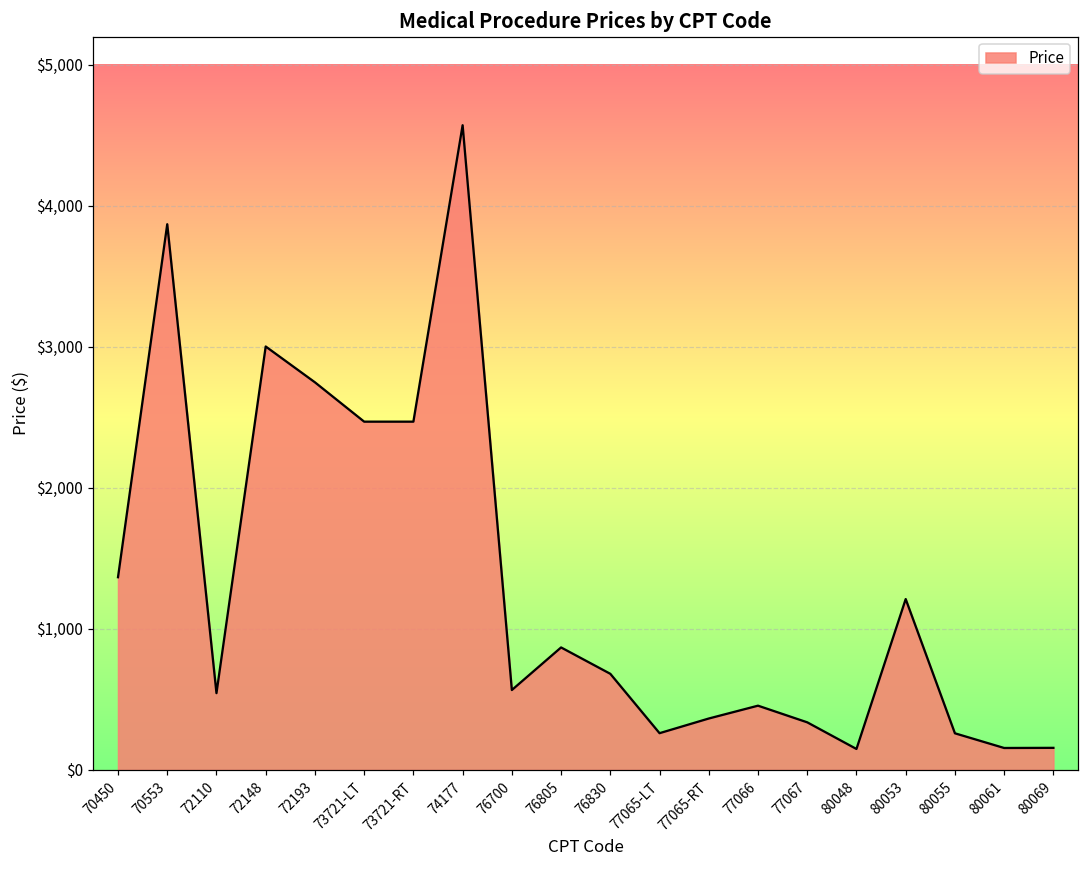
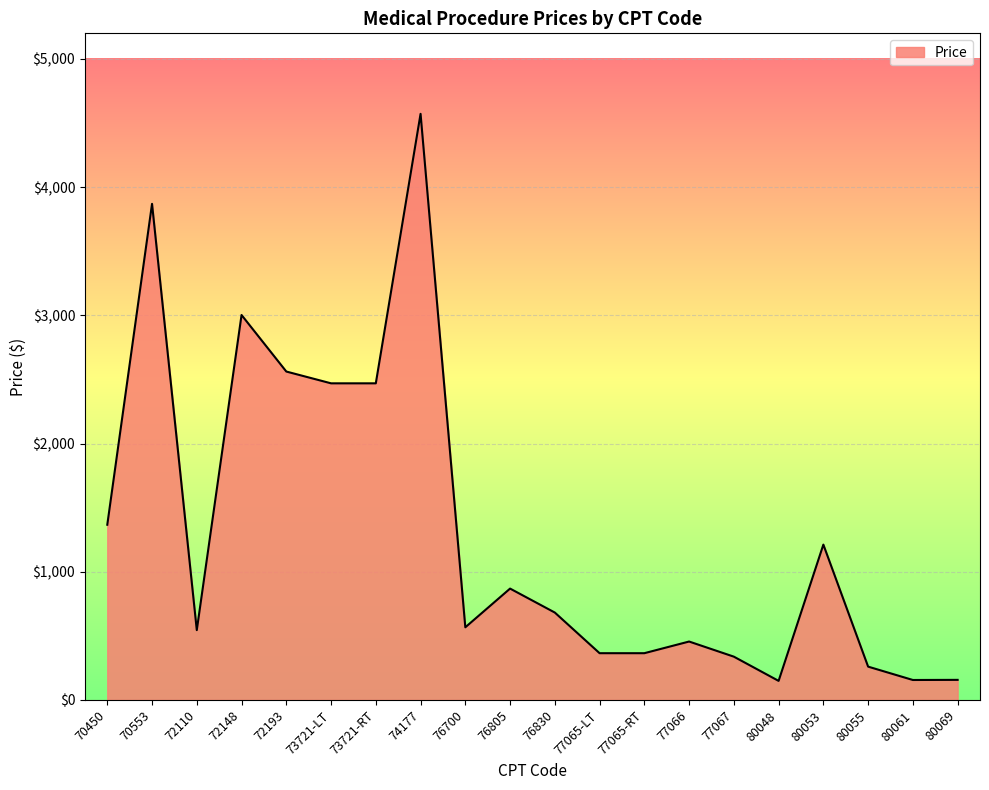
72193: $2,750 -> $2,560
77065-LT: $260 -> $370
